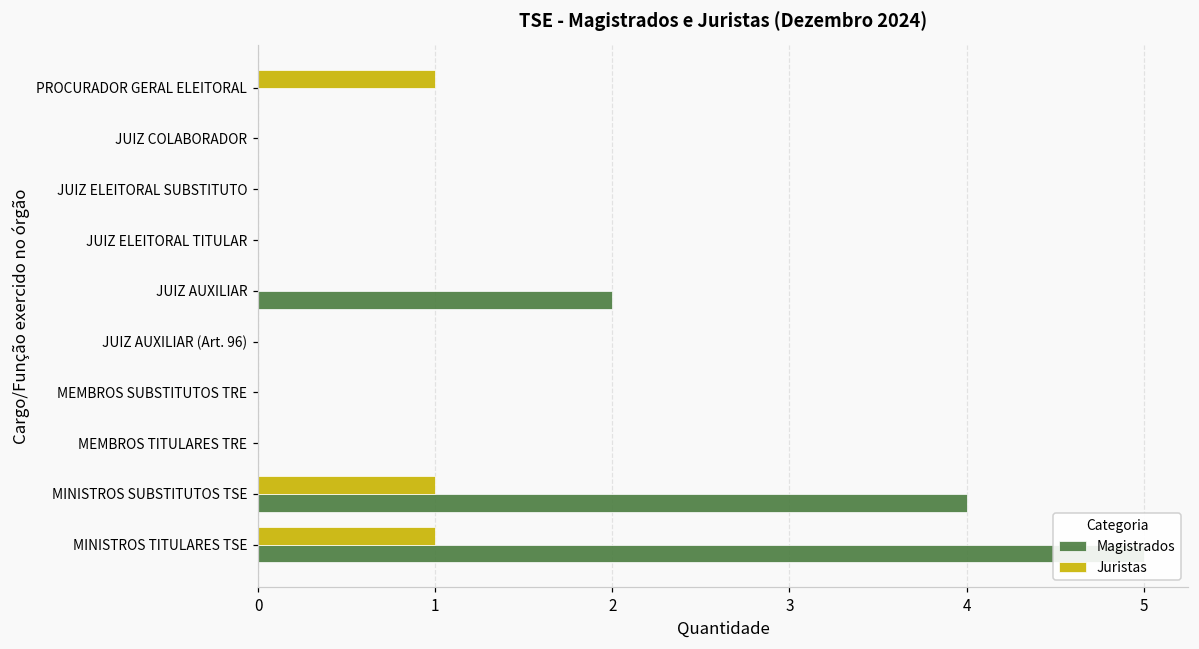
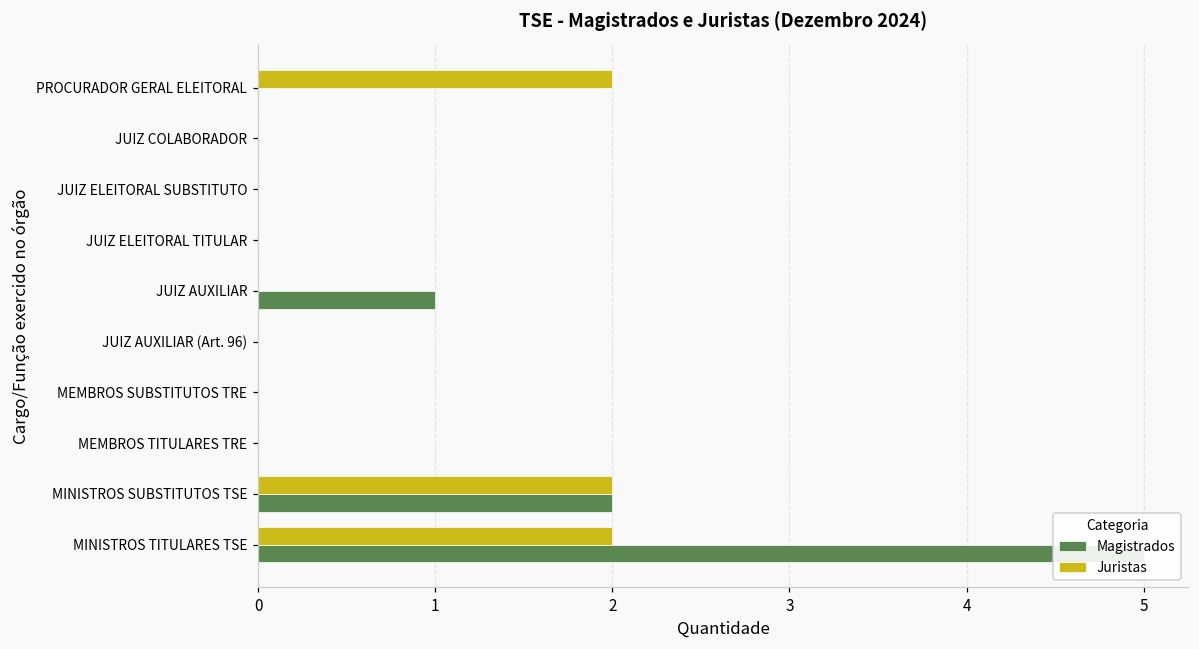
Juristas, PROCURADOR GERAL ELEITORAL: 1 -> 2
Magistrados, JUIZ AUXILIAR: 2 -> 1
Juristas, MINISTROS SUBSTITUTOS TSE: 1 -> 2
Magistrados, MINISTROS SUBSTITUTOS TSE: 4 -> 2
Juristas, MINISTROS TITULARES TSE: 1 -> 2
